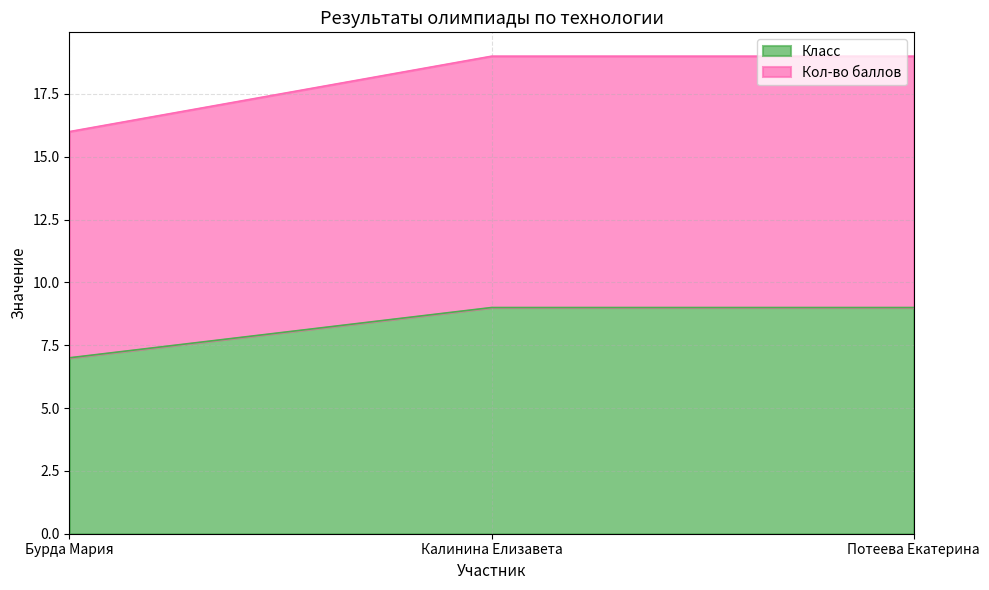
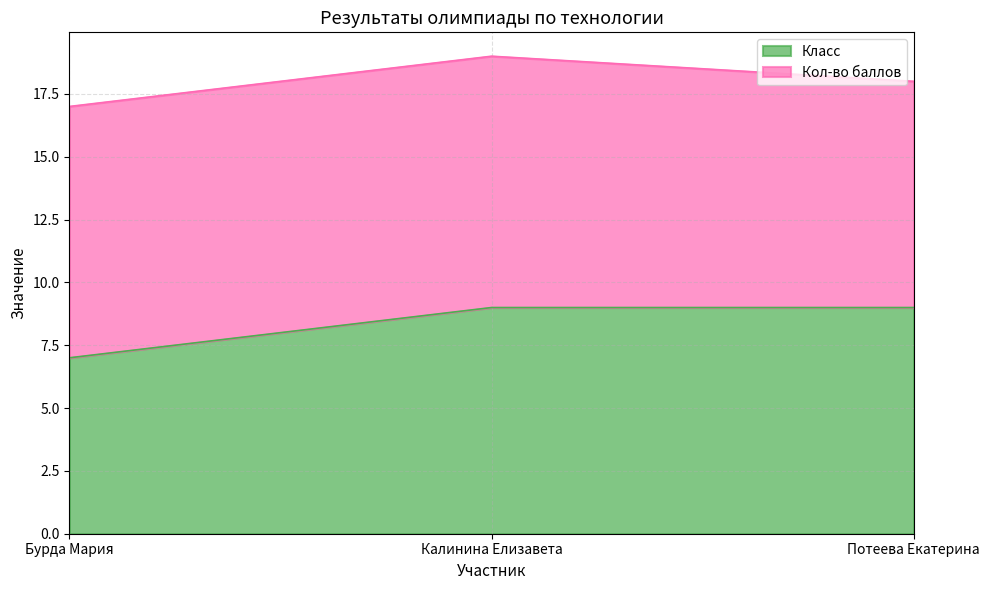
Кол-во баллов, Бурда Мария: 9 -> 10
Кол-во баллов, Потеева Екатерина: 10 -> 9
